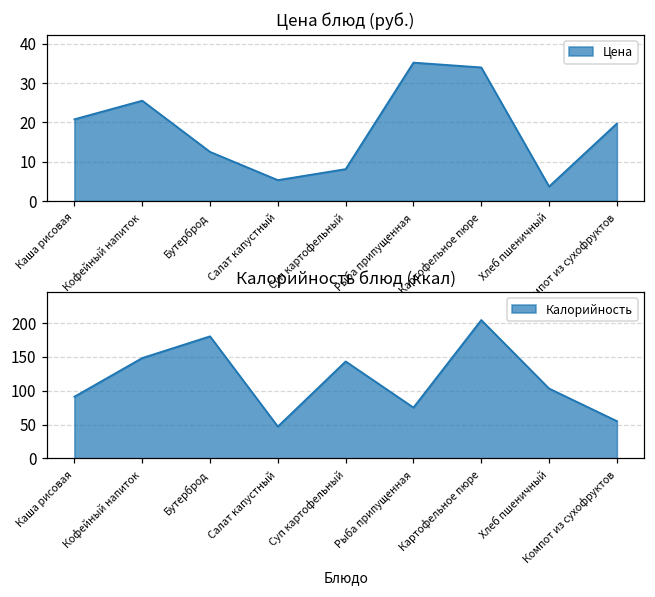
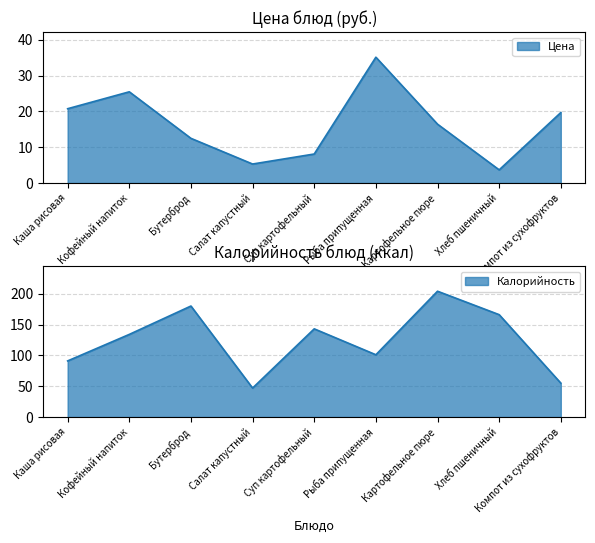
Цена блюд (руб.), Картофельное пюре: 34 -> 16
Калорийность блюд (ккал), Кофейный напиток: 150 -> 130
Калорийность блюд (ккал), Рыба припущенная: 80 -> 100
Калорийность блюд (ккал), Хлеб пшеничный: 100 -> 170
